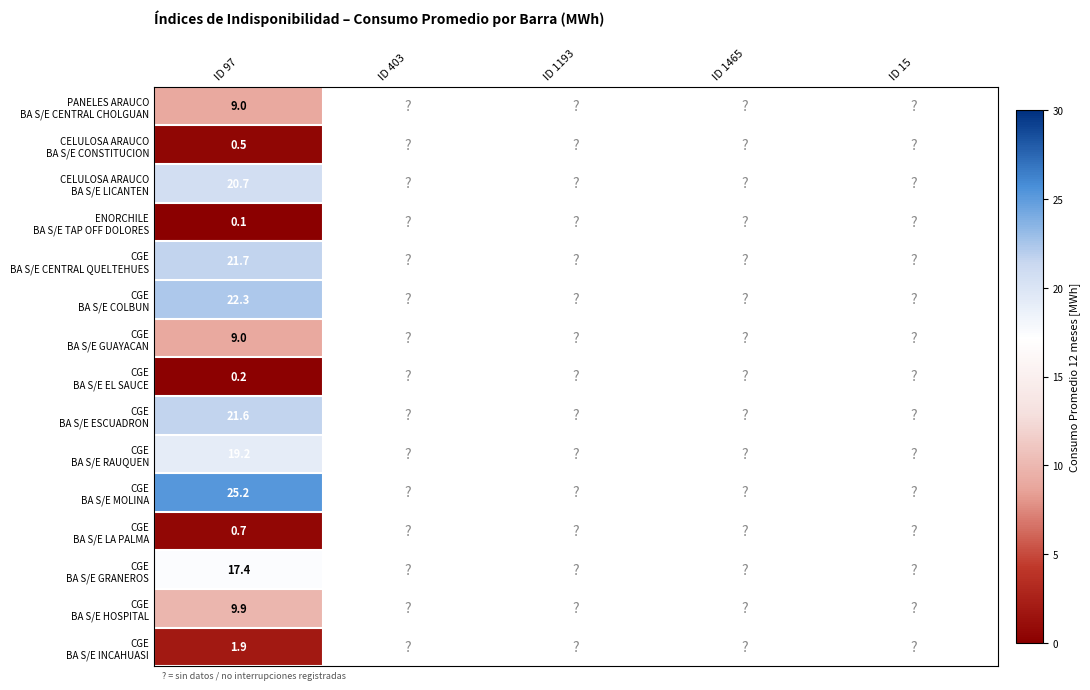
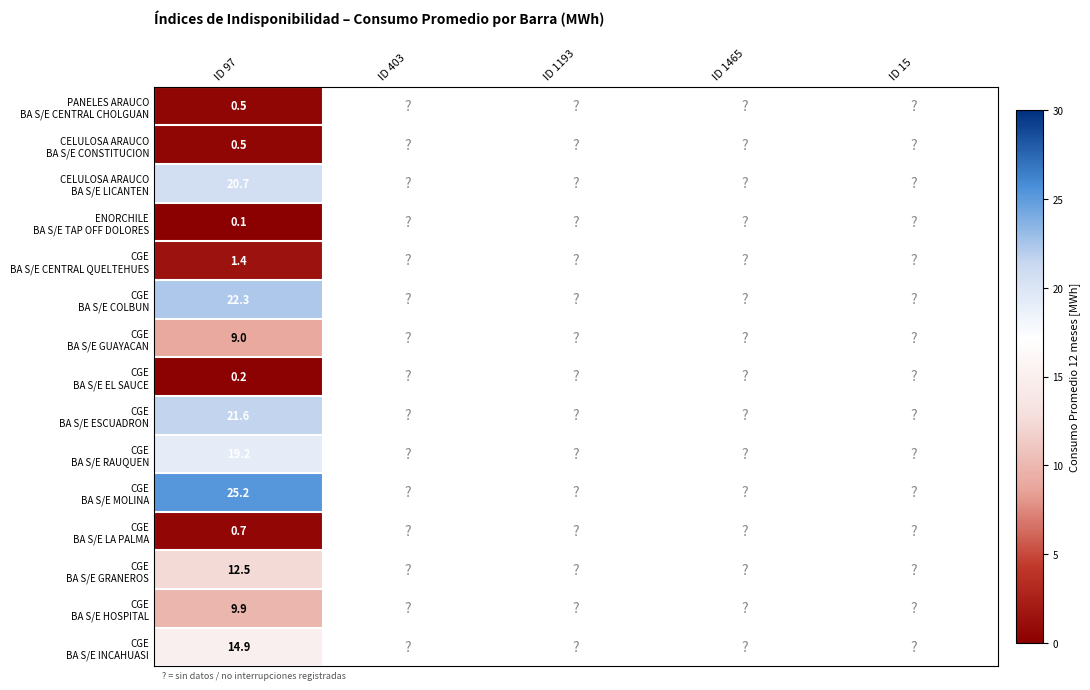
PANELES ARAUCO BA S/E CENTRAL CHOLGUAN, ID 97: 9.0 -> 0.5
CGE BA S/E CENTRAL QUELTEHUES, ID 97: 21.7 -> 1.4
CGE BA S/E GRANEROS, ID 97: 17.4 -> 12.5
CGE BA S/E INCAHUASI, ID 97: 1.9 -> 14.9
